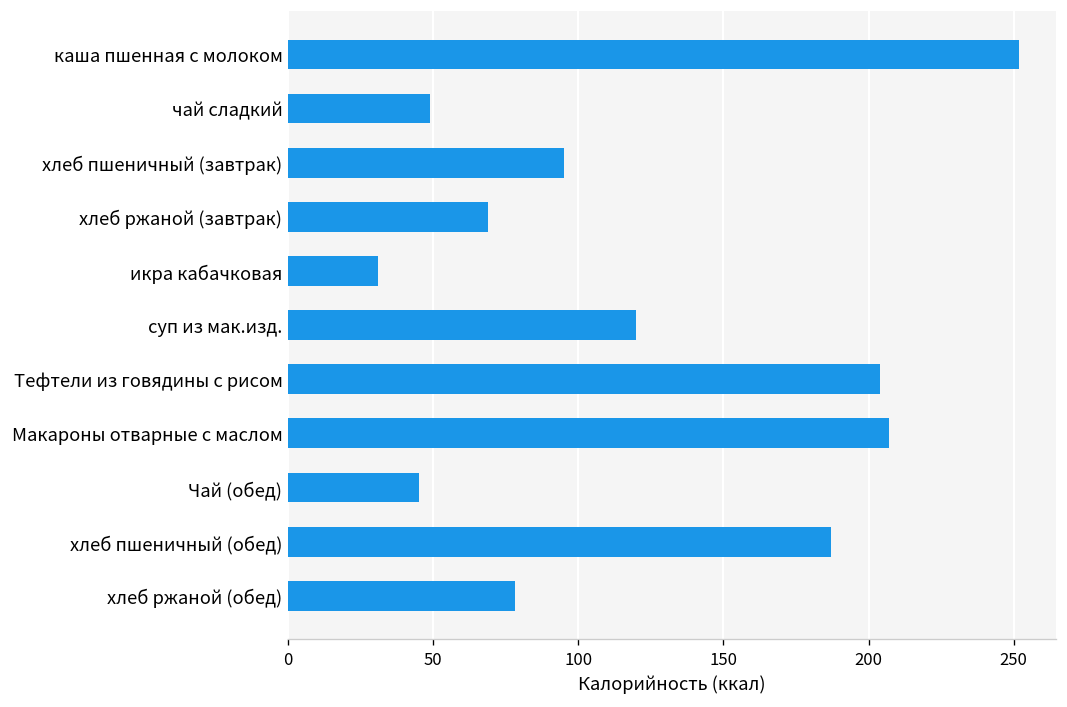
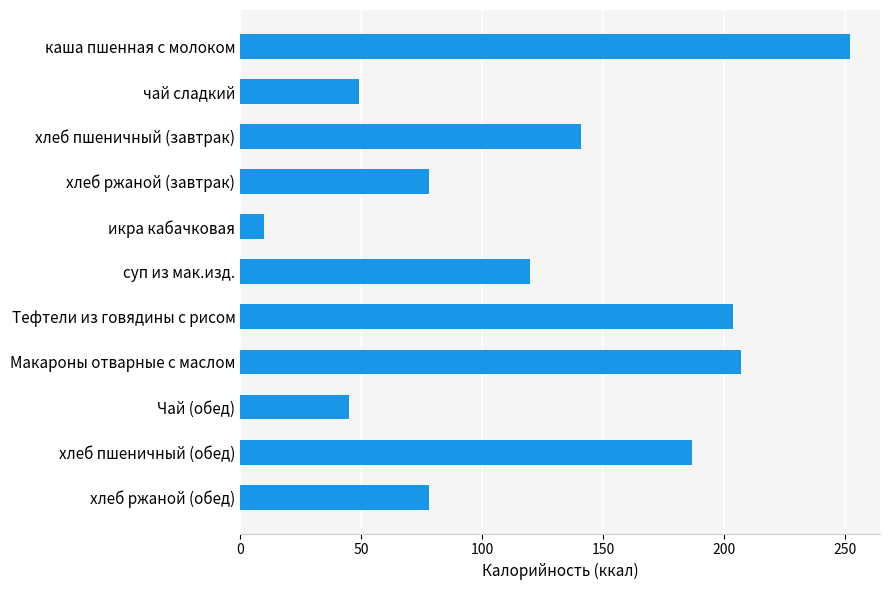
хлеб пшеничный (завтрак): 95 -> 141
хлеб ржаной (завтрак): 69 -> 78
икра кабачковая: 31 -> 10
